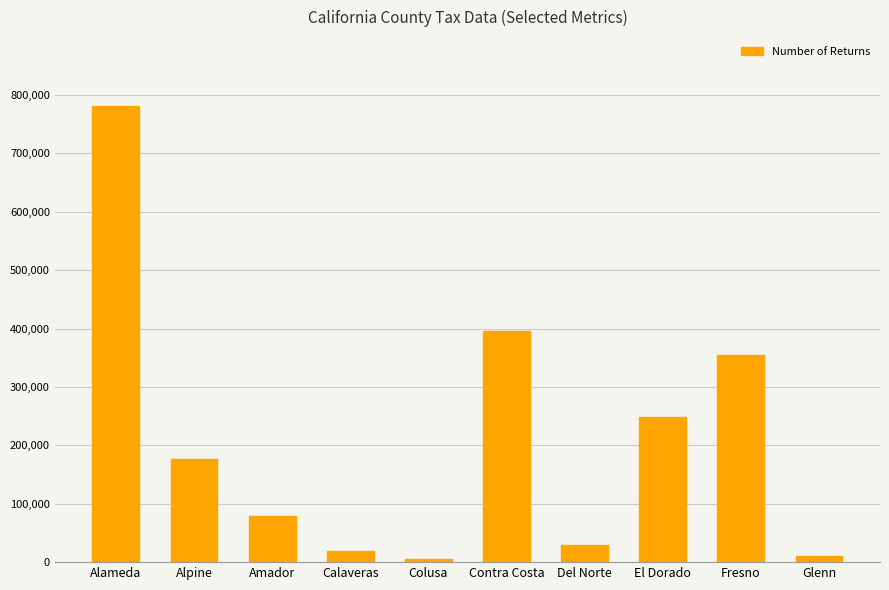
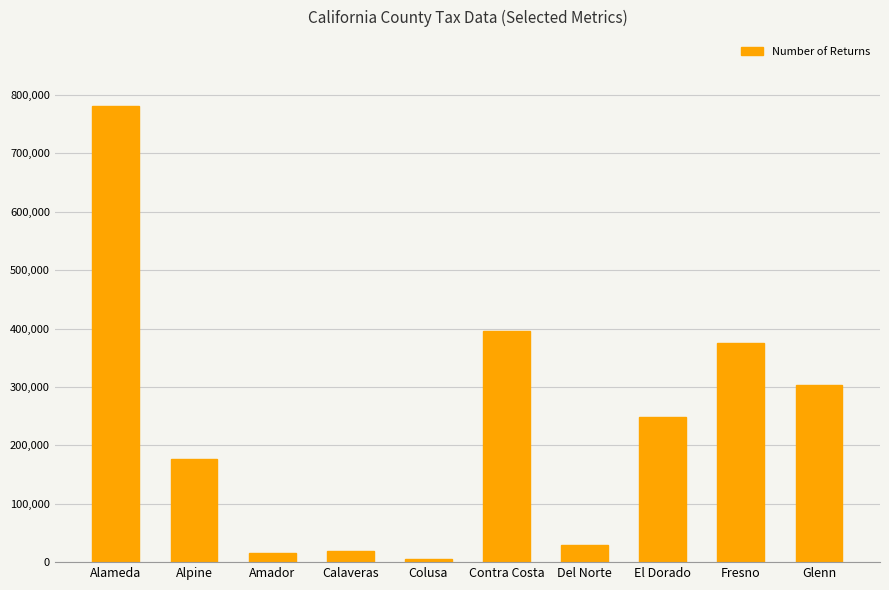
Amador: 80,000 -> 20,000
Fresno: 350,000 -> 380,000
Glenn: 10,000 -> 300,000
